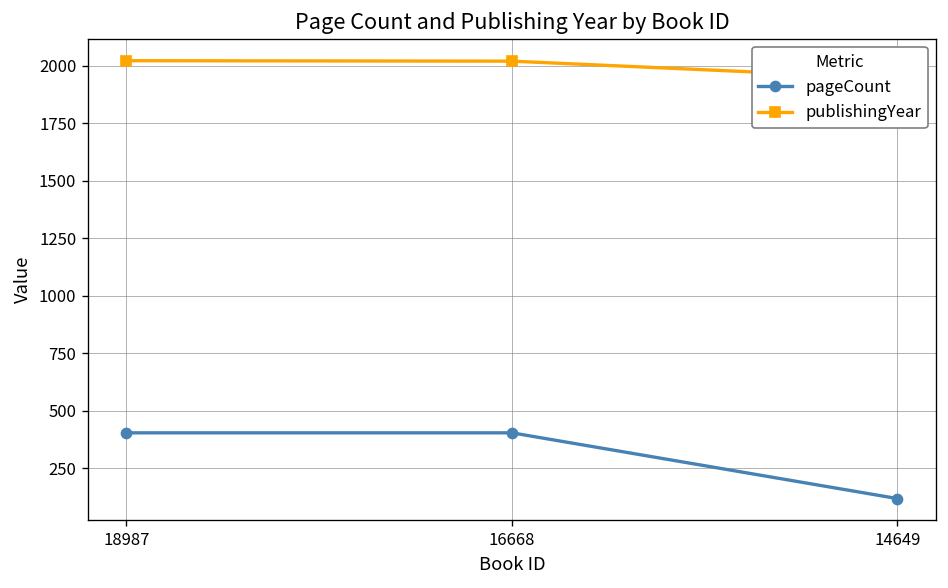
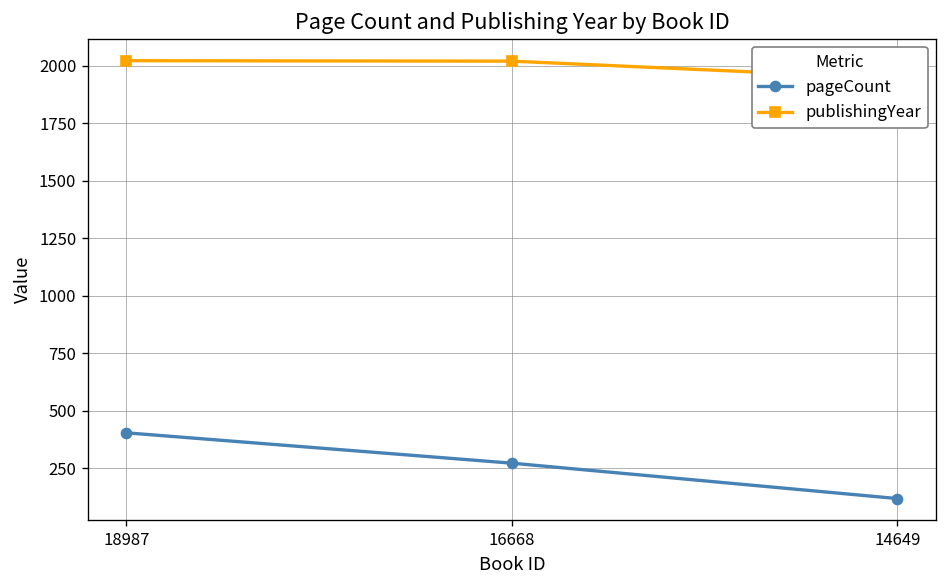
pageCount, 16668: 400 -> 270
